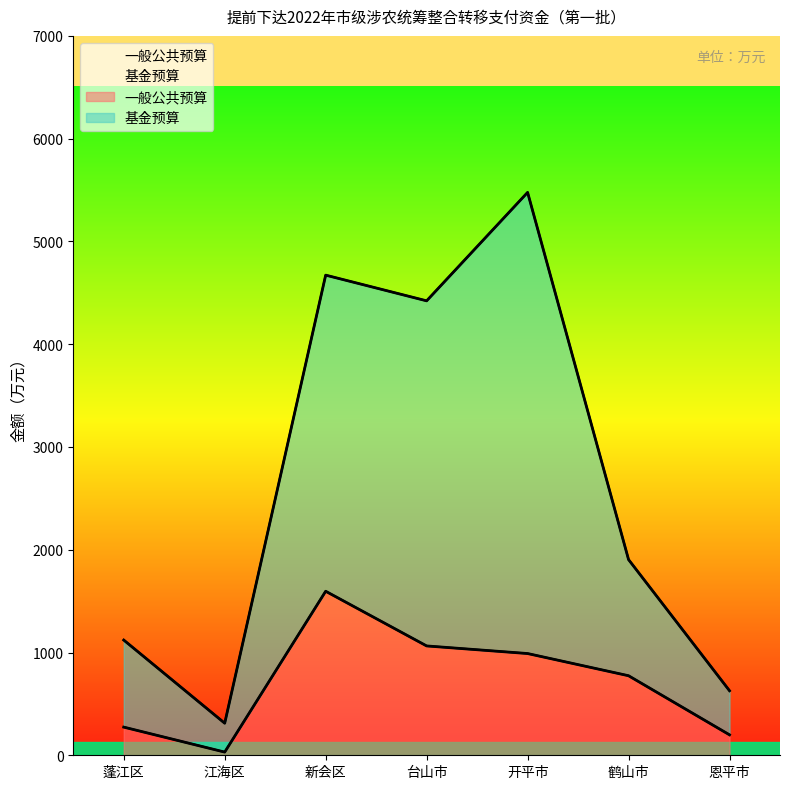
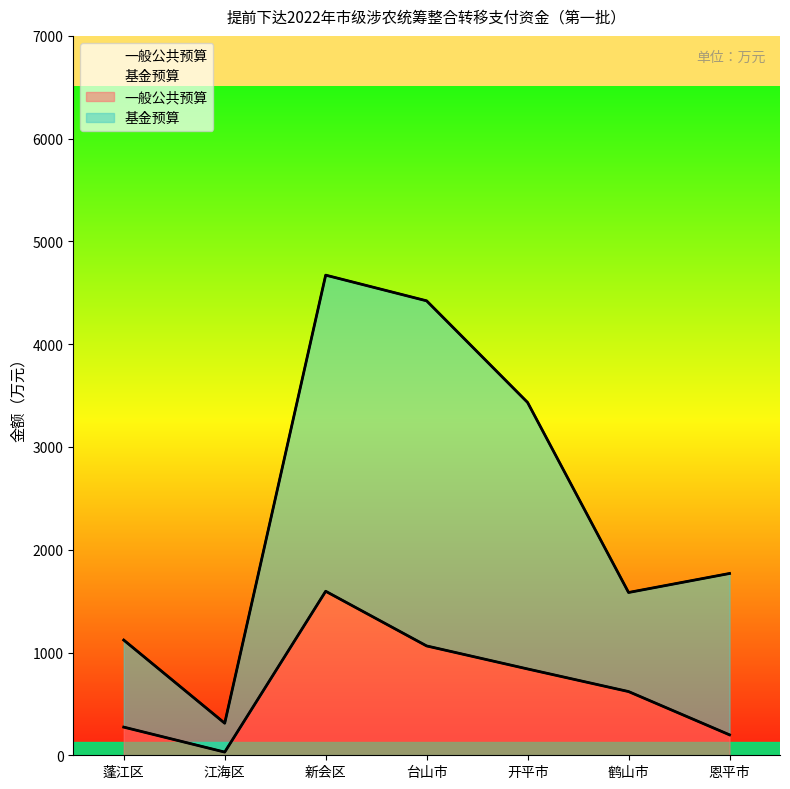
一般公共预算, 开平市: 990 -> 840
基金预算, 开平市: 4490 -> 2590
一般公共预算, 鹤山市: 770 -> 620
基金预算, 鹤山市: 1130 -> 960
基金预算, 恩平市: 430 -> 1570
